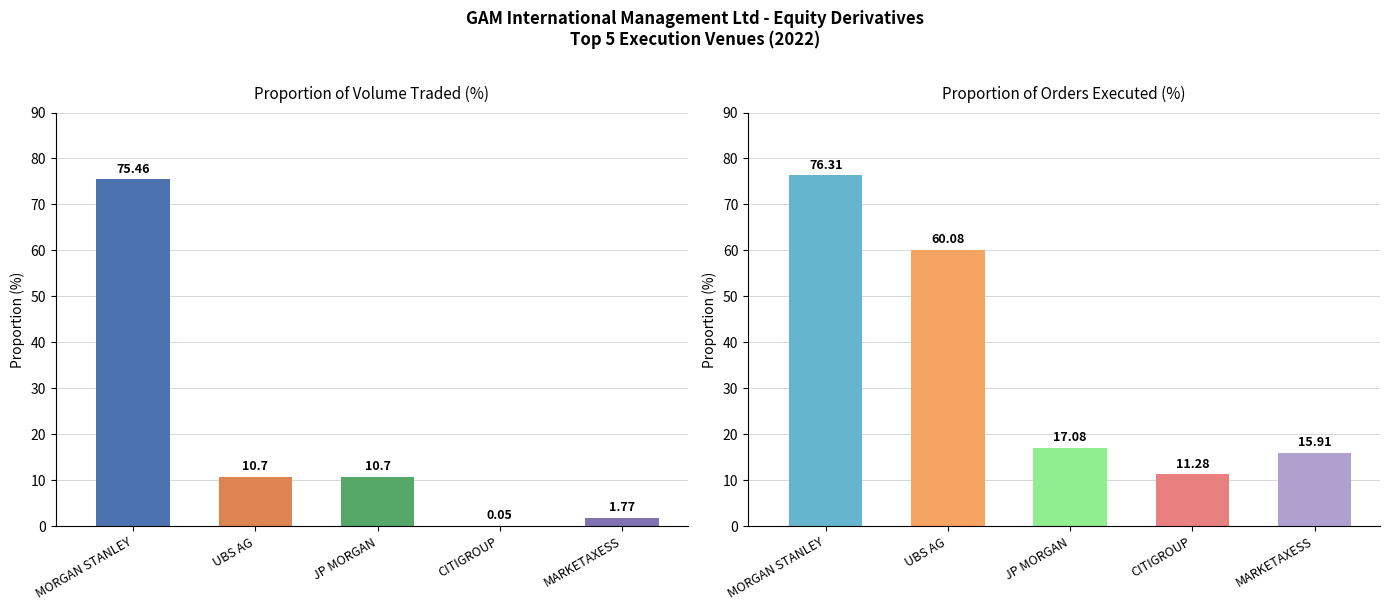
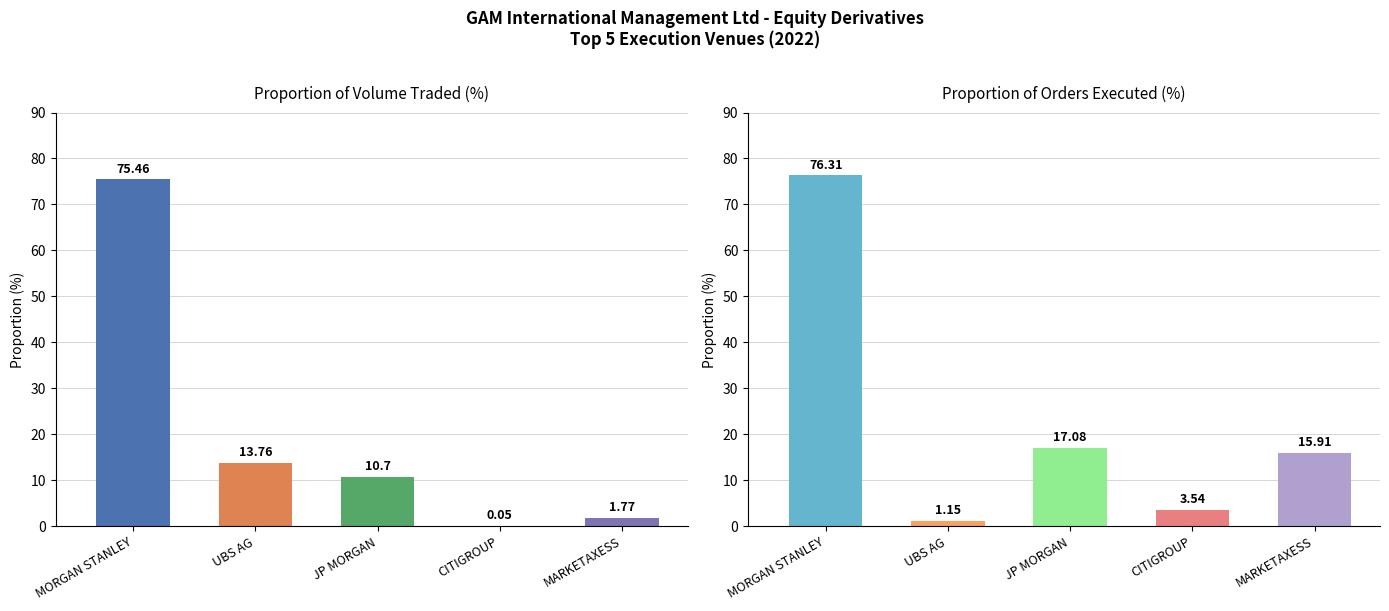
Proportion of Volume Traded (%), UBS AG: 10.7 -> 13.76
Proportion of Orders Executed (%), UBS AG: 60.08 -> 1.15
Proportion of Orders Executed (%), CITIGROUP: 11.28 -> 3.54
